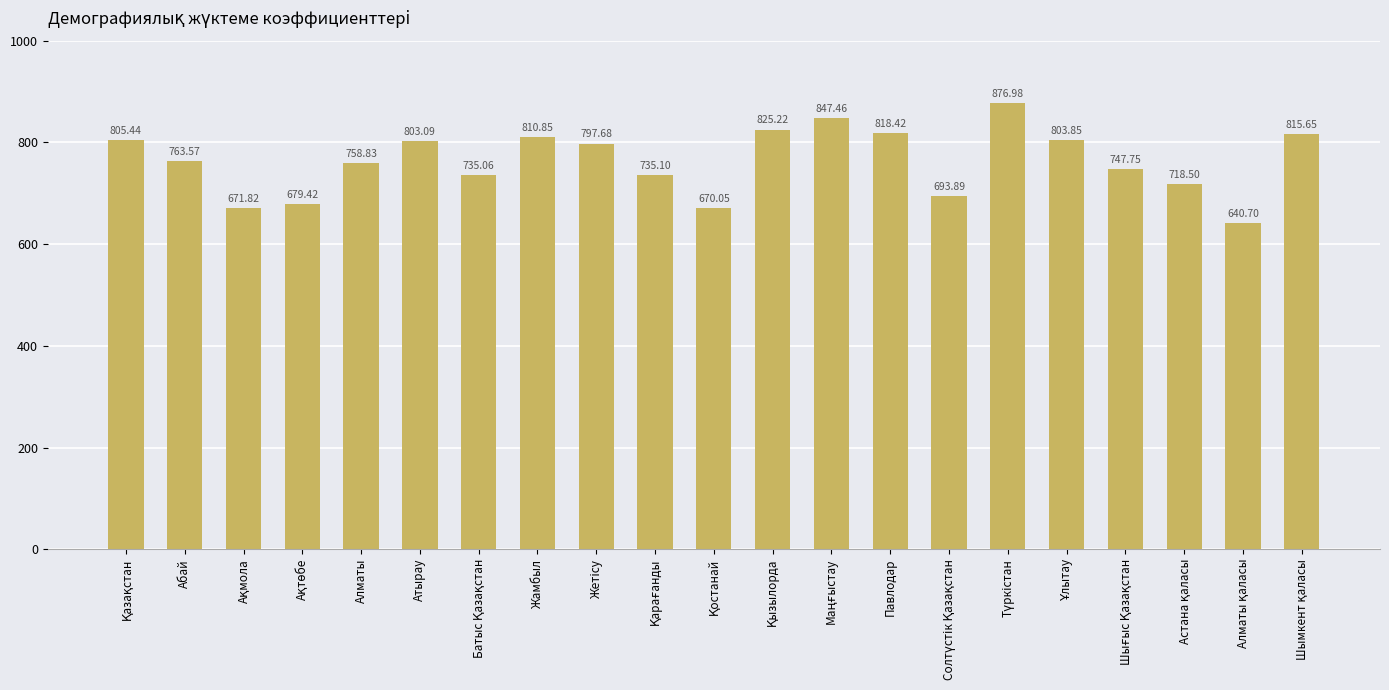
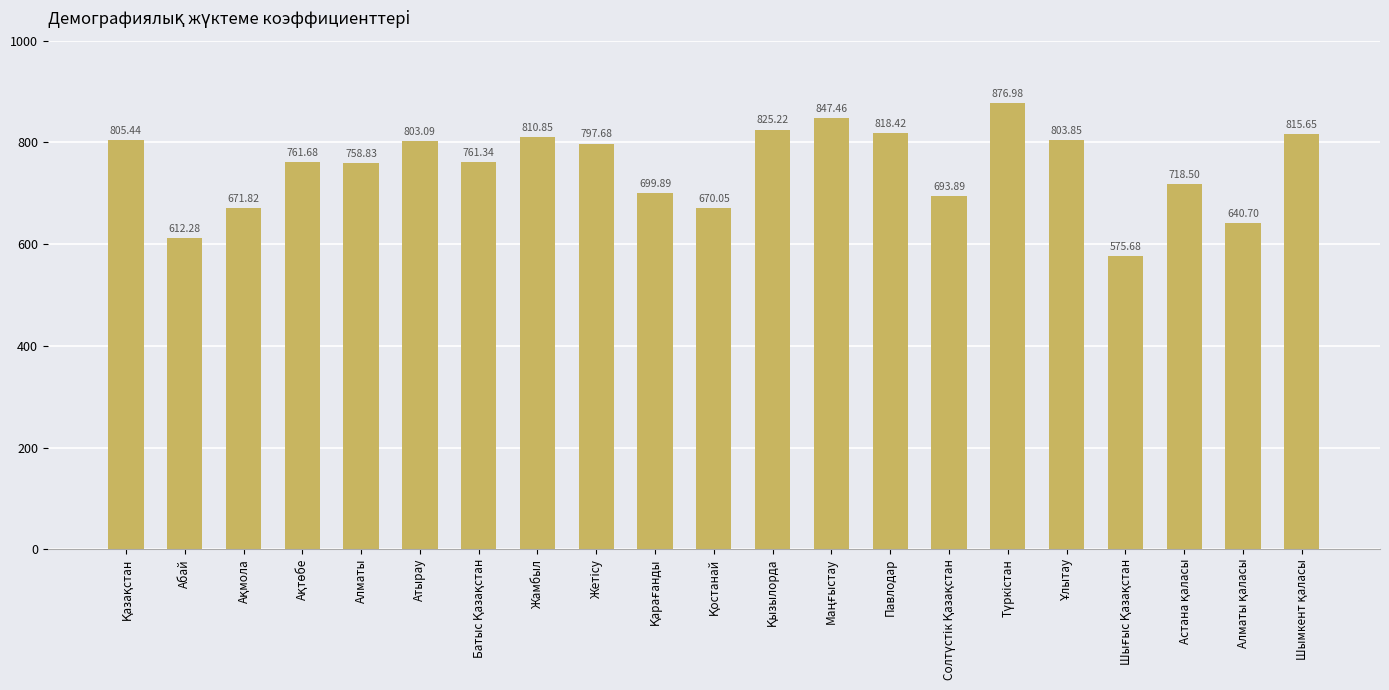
Абай: 763.57 -> 612.28
Ақтөбе: 679.42 -> 761.68
Батыс Қазақстан: 735.06 -> 761.34
Қарағанды: 735.10 -> 699.89
Шығыс Қазақстан: 747.75 -> 575.68
